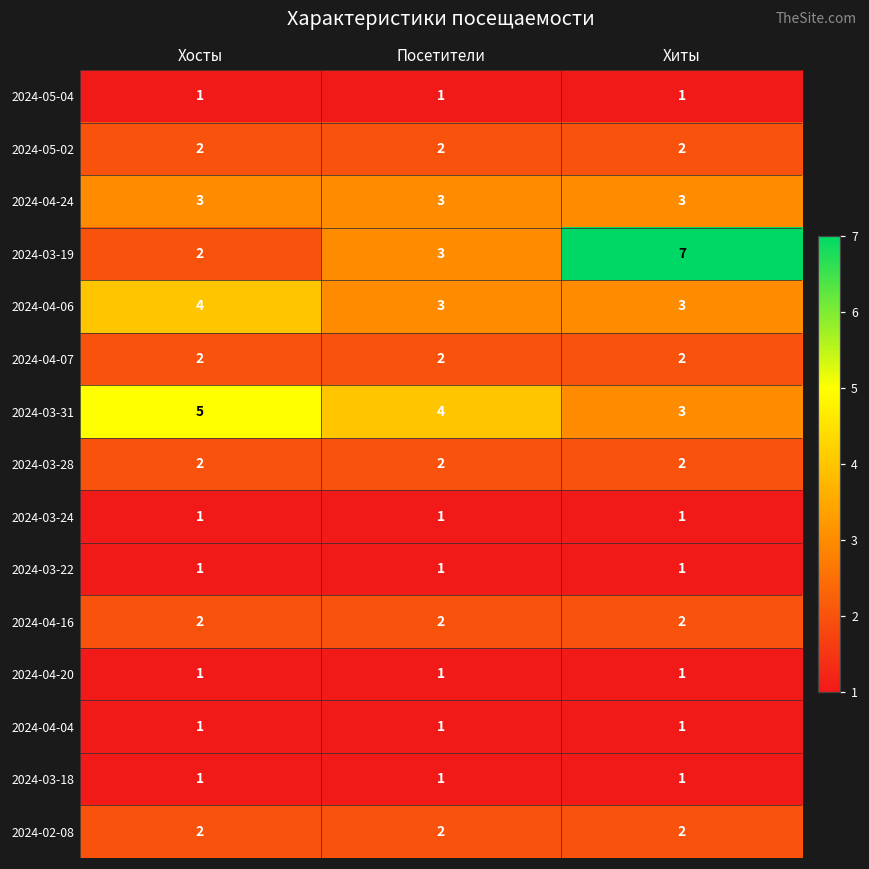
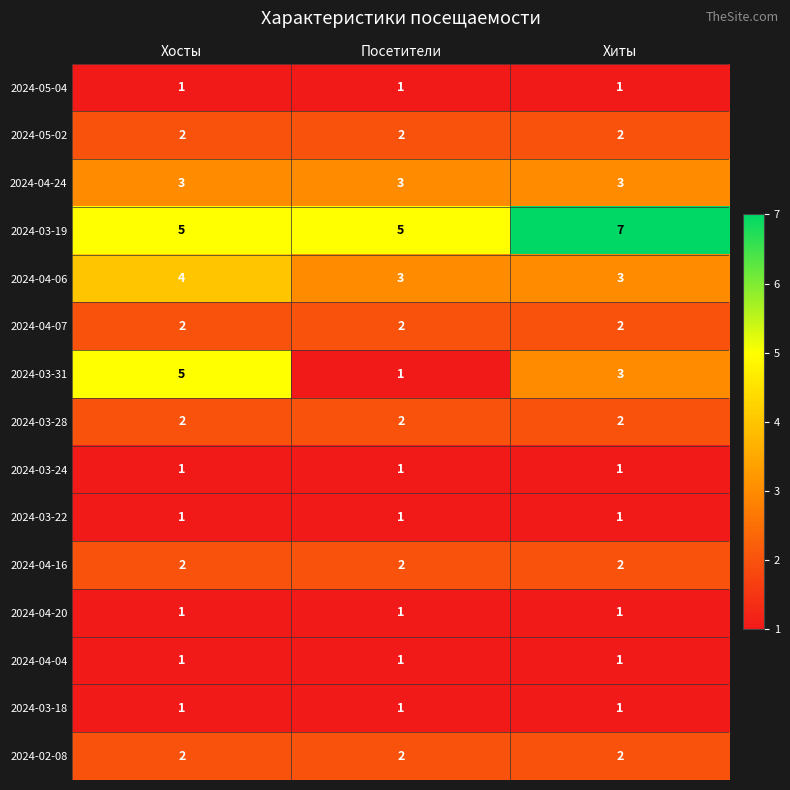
2024-03-19, Хосты: 2 -> 5
2024-03-19, Посетители: 3 -> 5
2024-03-31, Посетители: 4 -> 1
